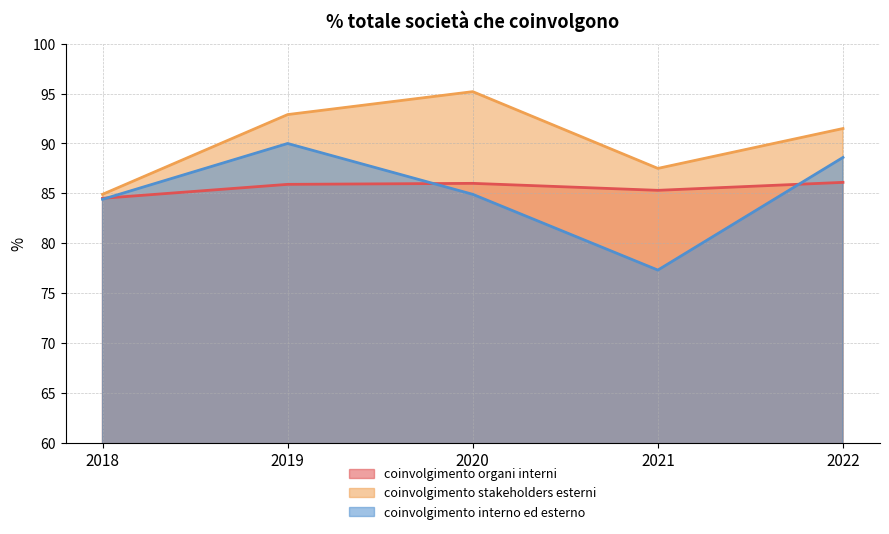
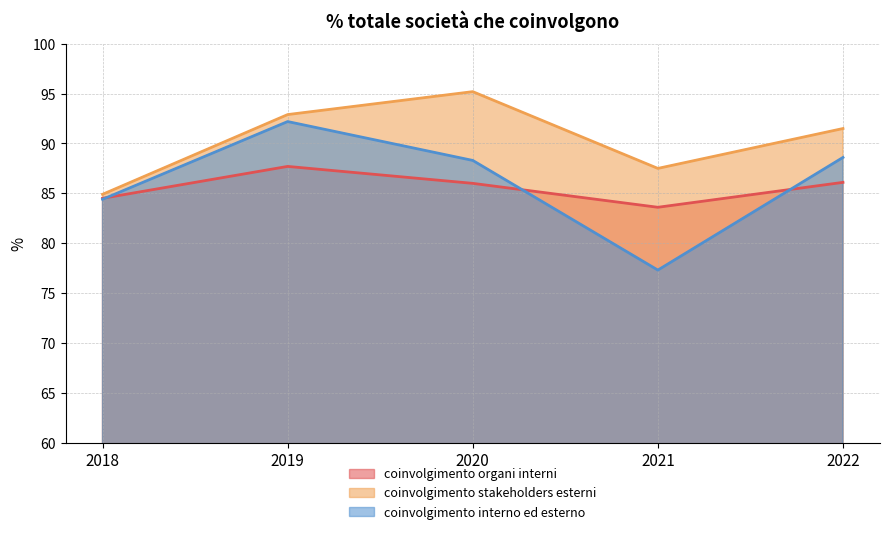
coinvolgimento organi interni, 2019: 86 -> 88
coinvolgimento interno ed esterno, 2019: 90 -> 92
coinvolgimento interno ed esterno, 2020: 85 -> 88
coinvolgimento organi interni, 2021: 85 -> 84
